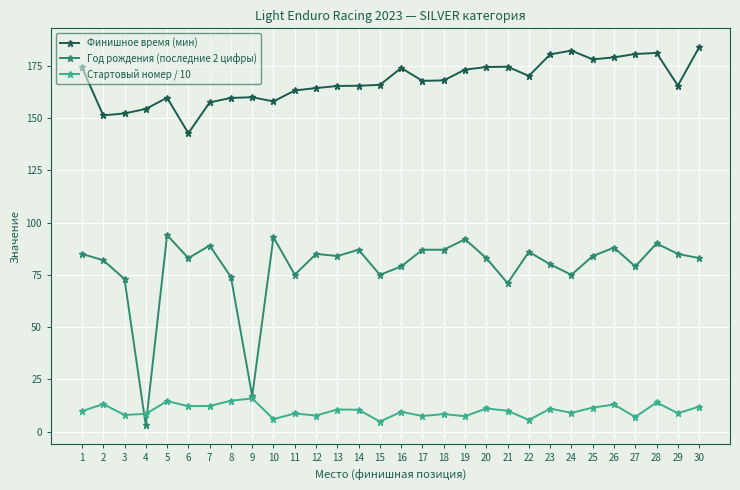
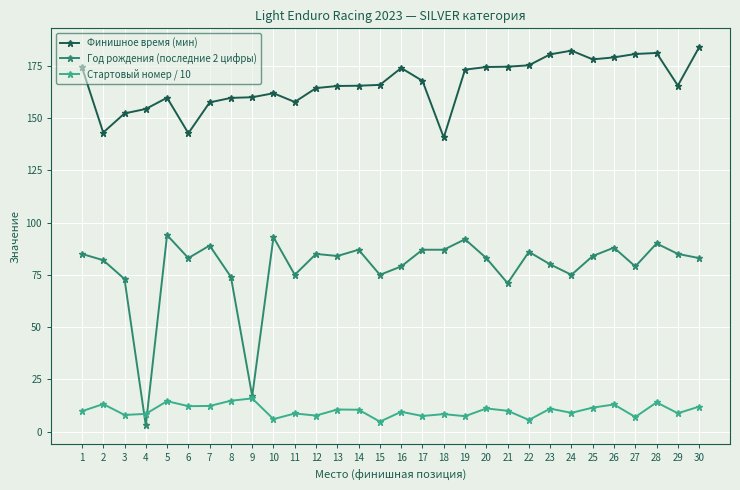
Финишное время (мин), 2: 151 -> 143
Финишное время (мин), 10: 158 -> 162
Финишное время (мин), 11: 163 -> 158
Финишное время (мин), 18: 168 -> 141
Финишное время (мин), 22: 170 -> 175
